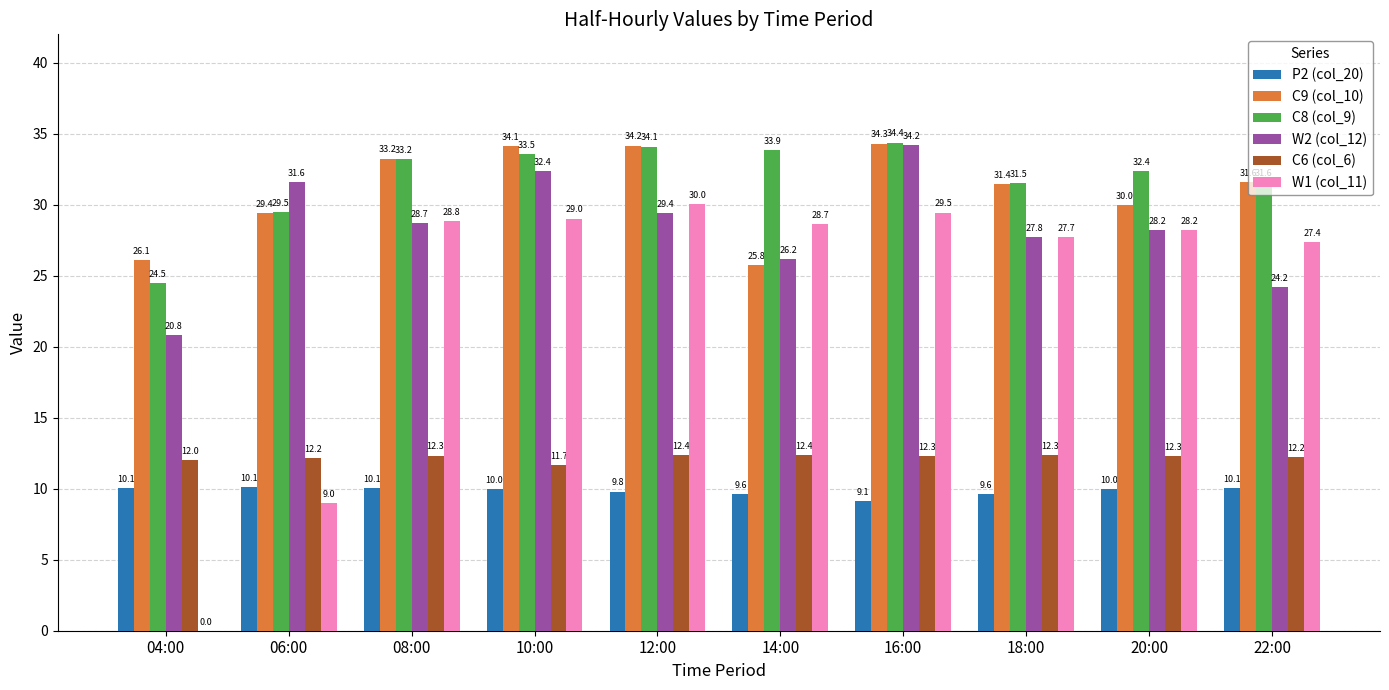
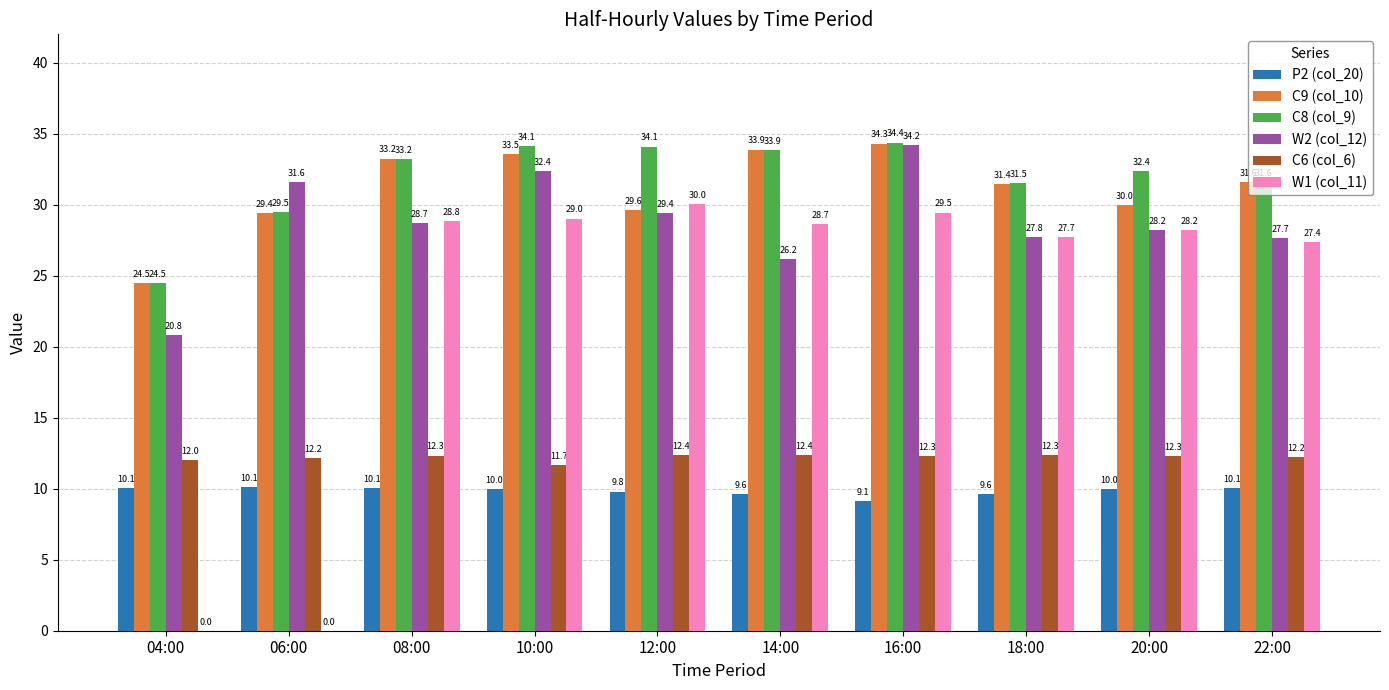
C9 (col_10), 04:00: 26.1 -> 24.5
W1 (col_11), 06:00: 9.0 -> 0.0
C9 (col_10), 10:00: 34.1 -> 33.5
C8 (col_9), 10:00: 33.5 -> 34.1
C9 (col_10), 12:00: 34.2 -> 29.6
C9 (col_10), 14:00: 25.8 -> 33.9
W2 (col_12), 22:00: 24.2 -> 27.7
